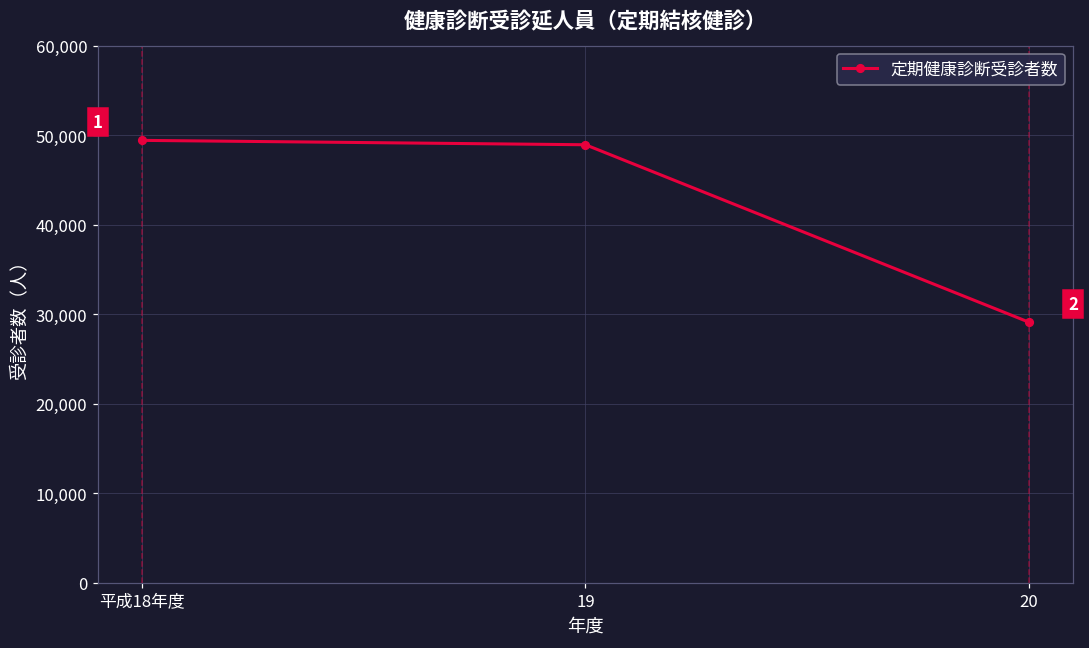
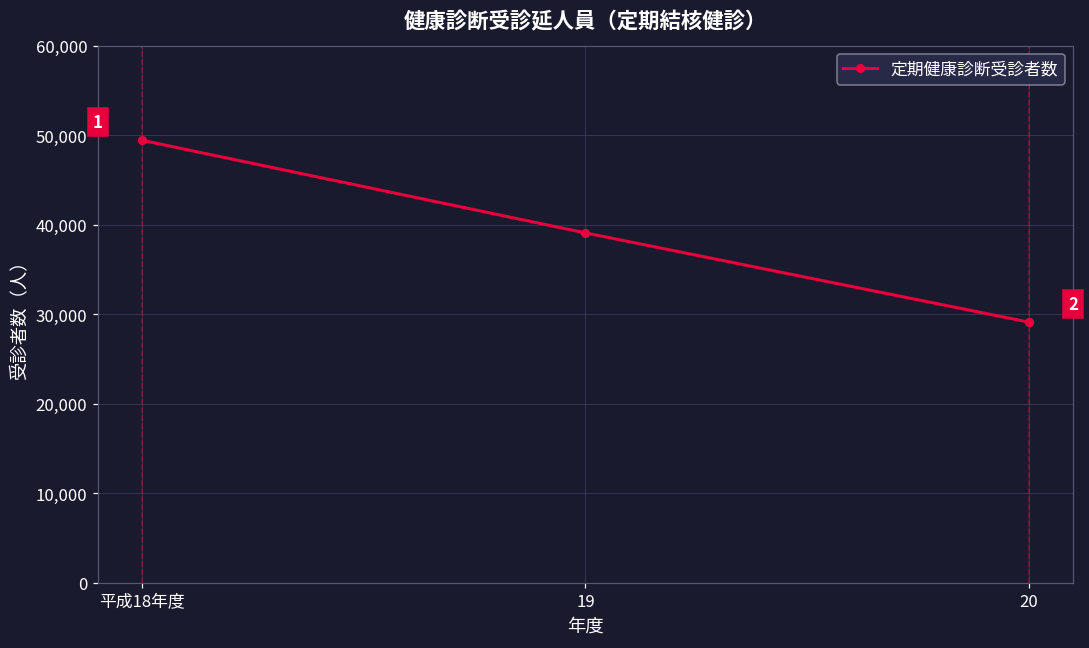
19: 49,000 -> 39,000
